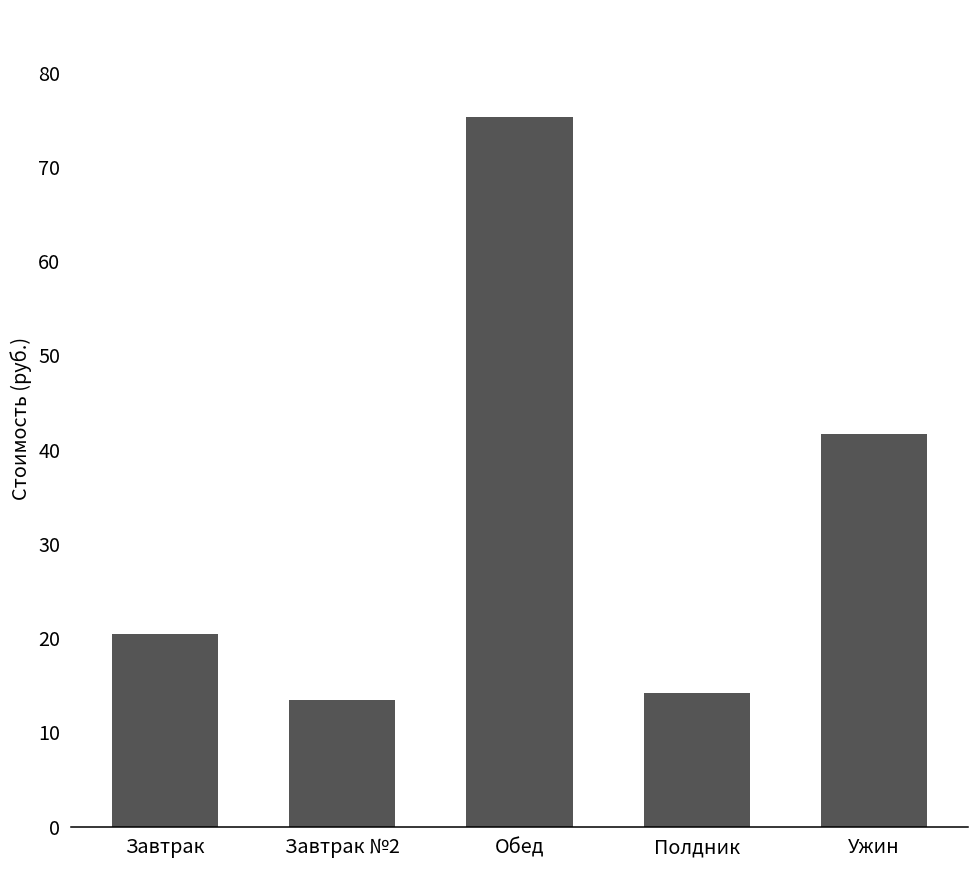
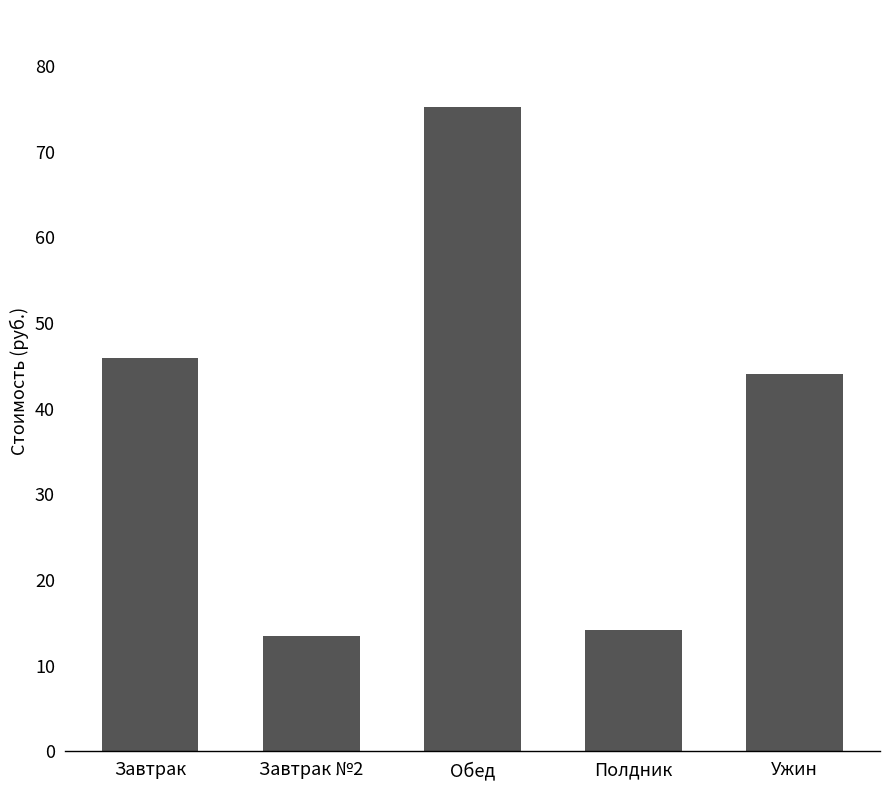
Завтрак: 20 -> 46
Ужин: 42 -> 44
